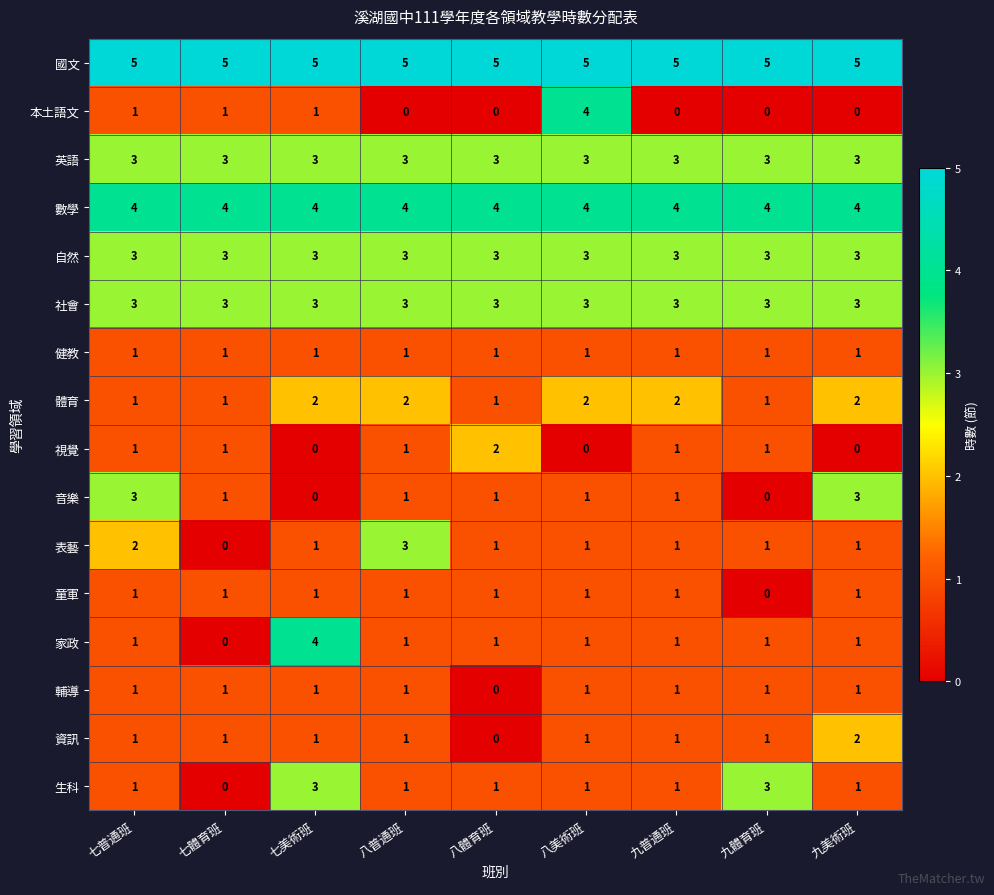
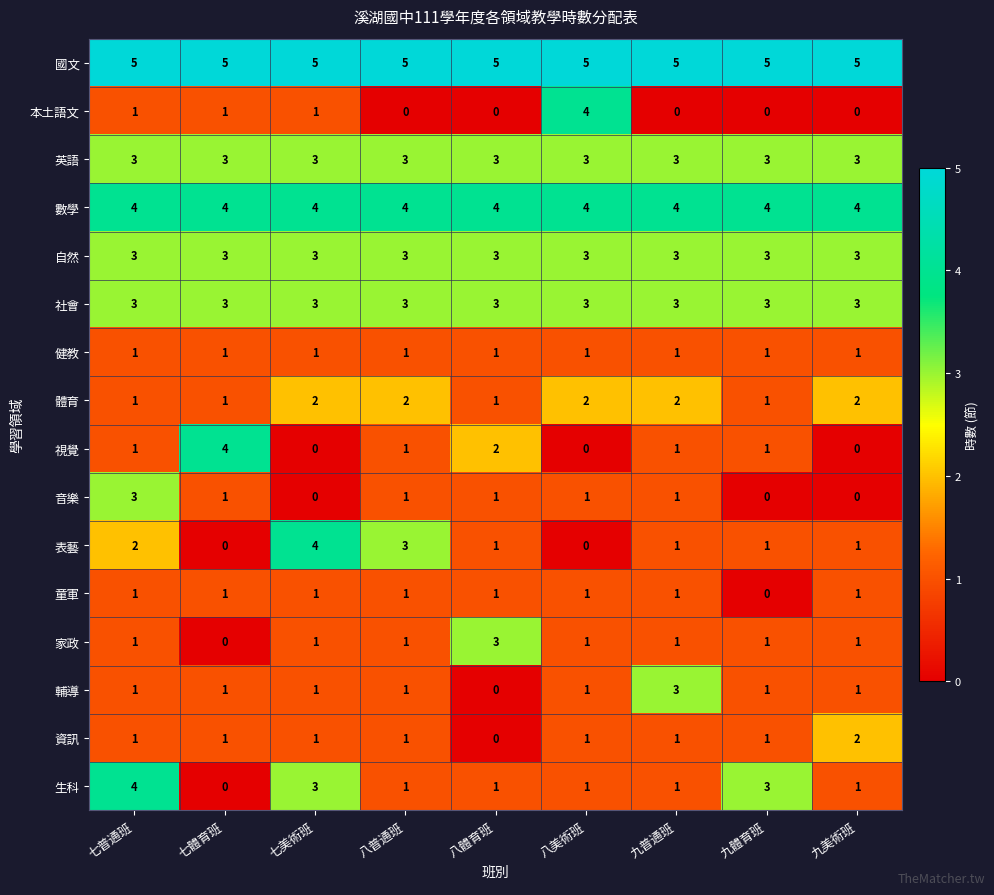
視覺, 七體育班: 1 -> 4
音樂, 九美術班: 3 -> 0
表藝, 七美術班: 1 -> 4
表藝, 八美術班: 1 -> 0
家政, 七美術班: 4 -> 1
家政, 八體育班: 1 -> 3
輔導, 九普通班: 1 -> 3
生科, 七普通班: 1 -> 4
